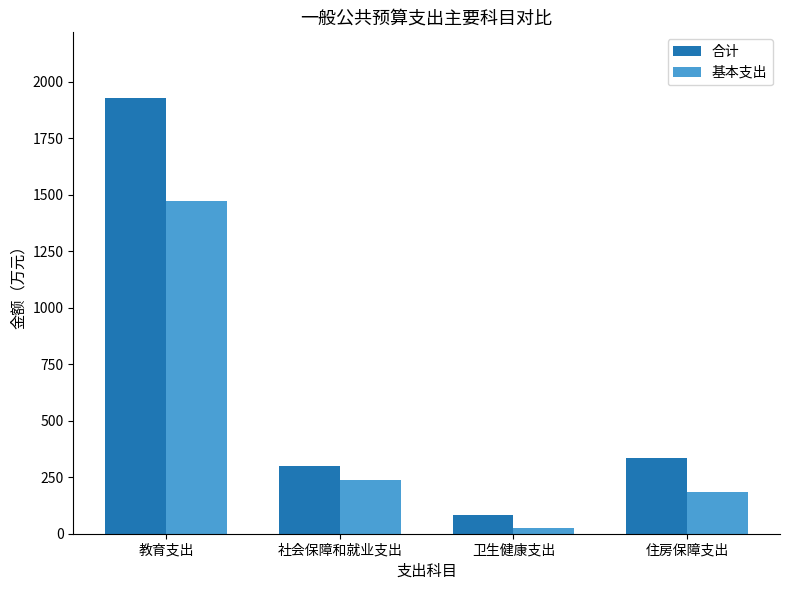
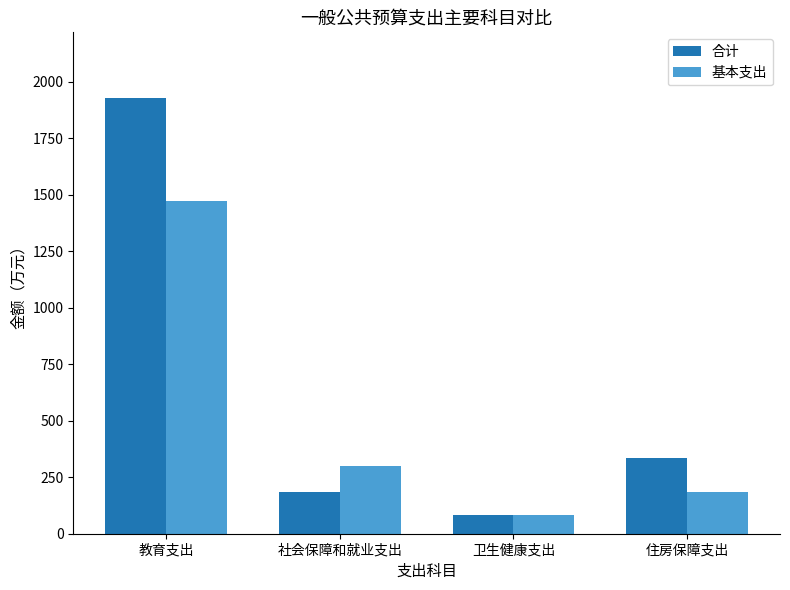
合计, 社会保障和就业支出: 300 -> 180
基本支出, 社会保障和就业支出: 240 -> 300
基本支出, 卫生健康支出: 20 -> 80
